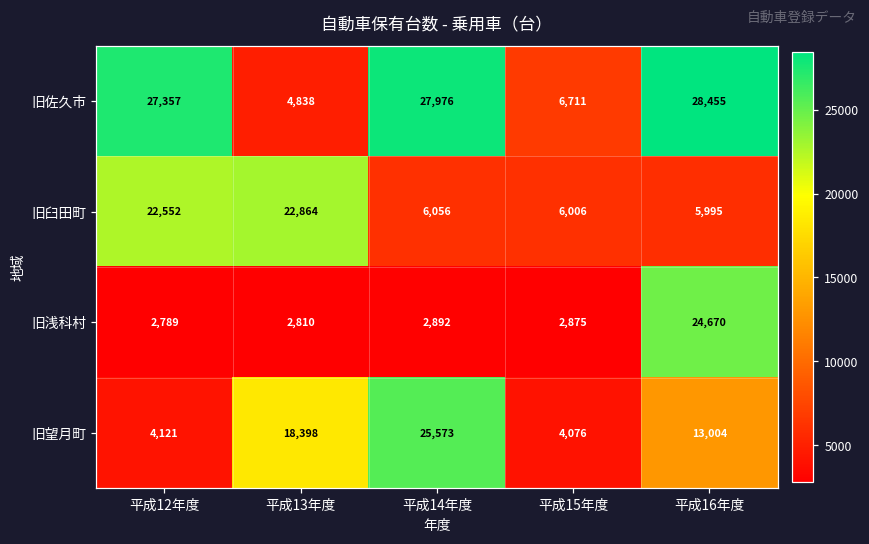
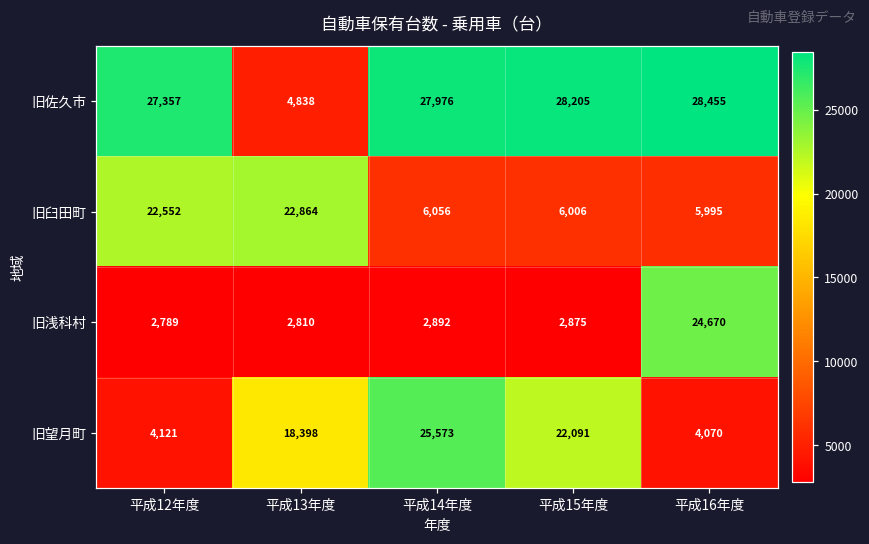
旧佐久市, 平成15年度: 6,711 -> 28,205
旧望月町, 平成15年度: 4,076 -> 22,091
旧望月町, 平成16年度: 13,004 -> 4,070
